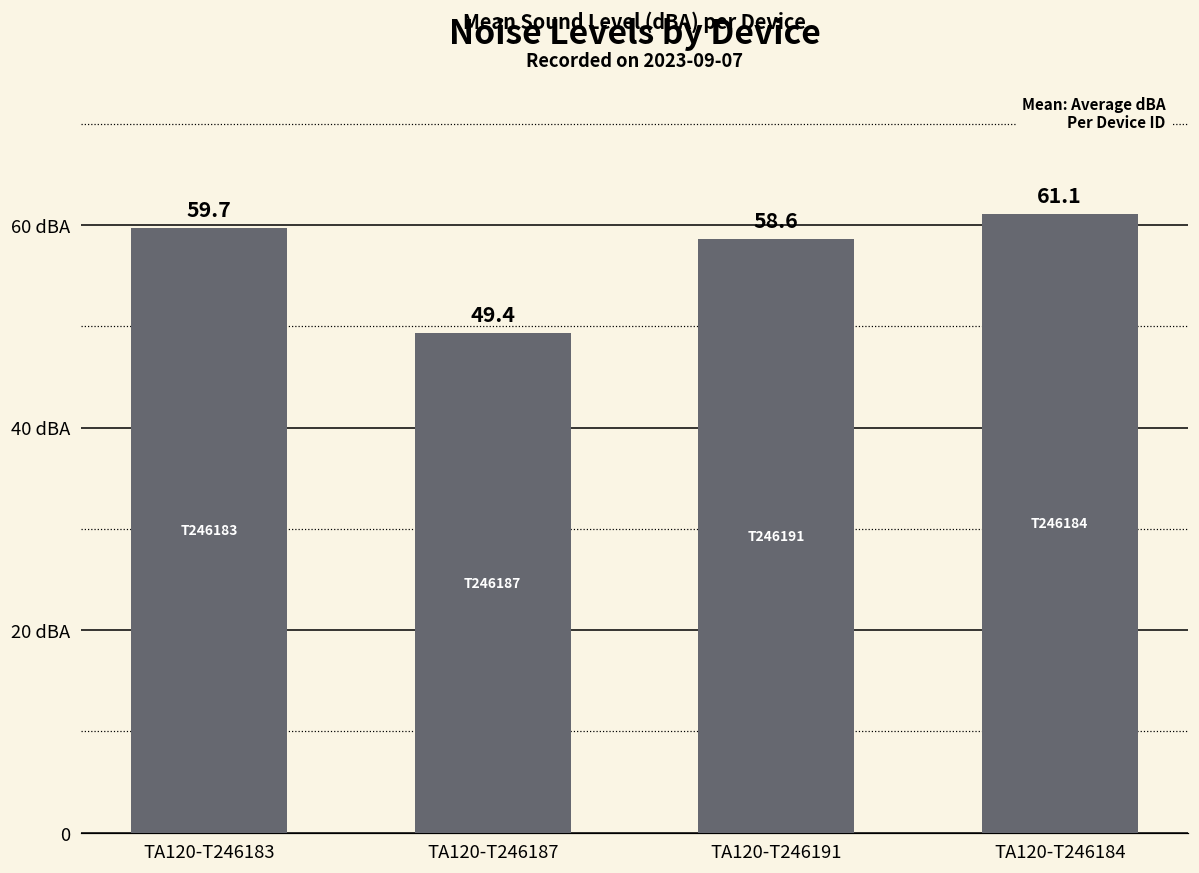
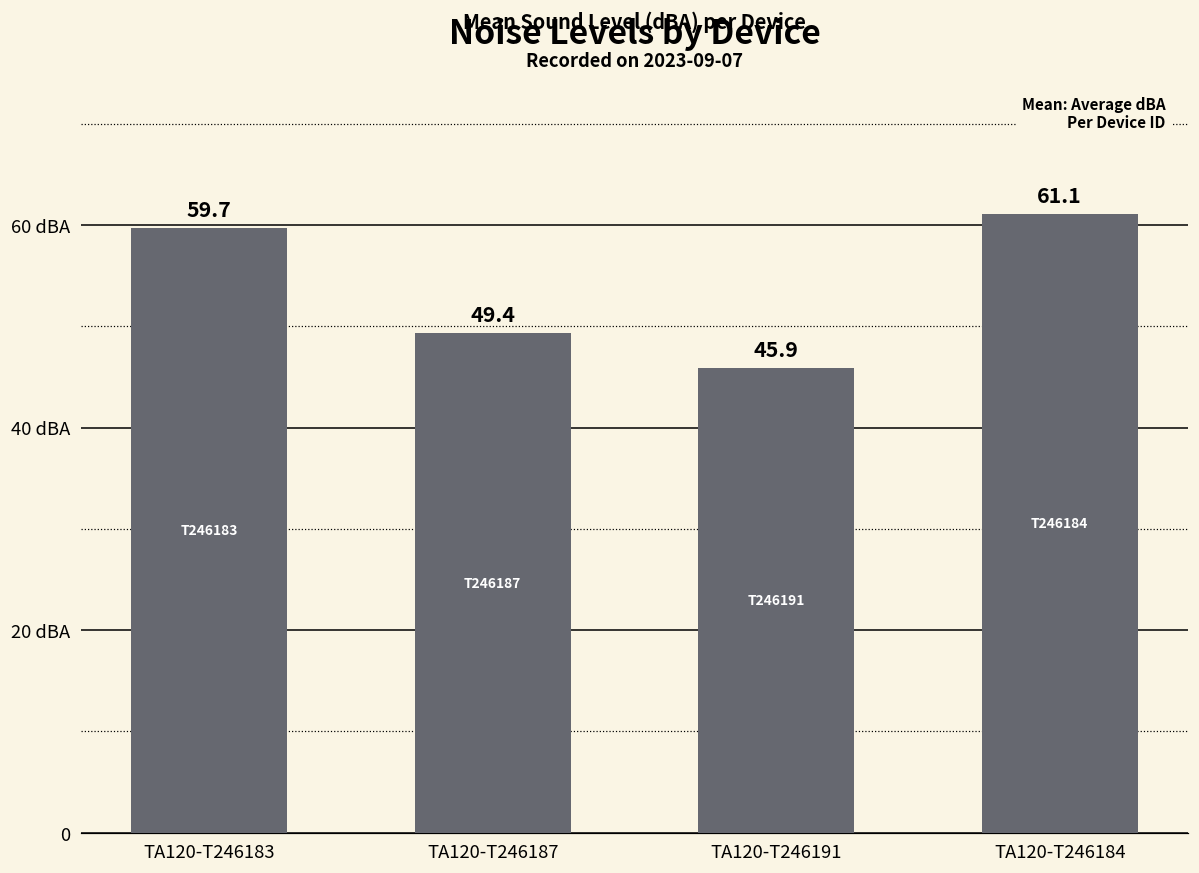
TA120-T246191: 58.6 -> 45.9
